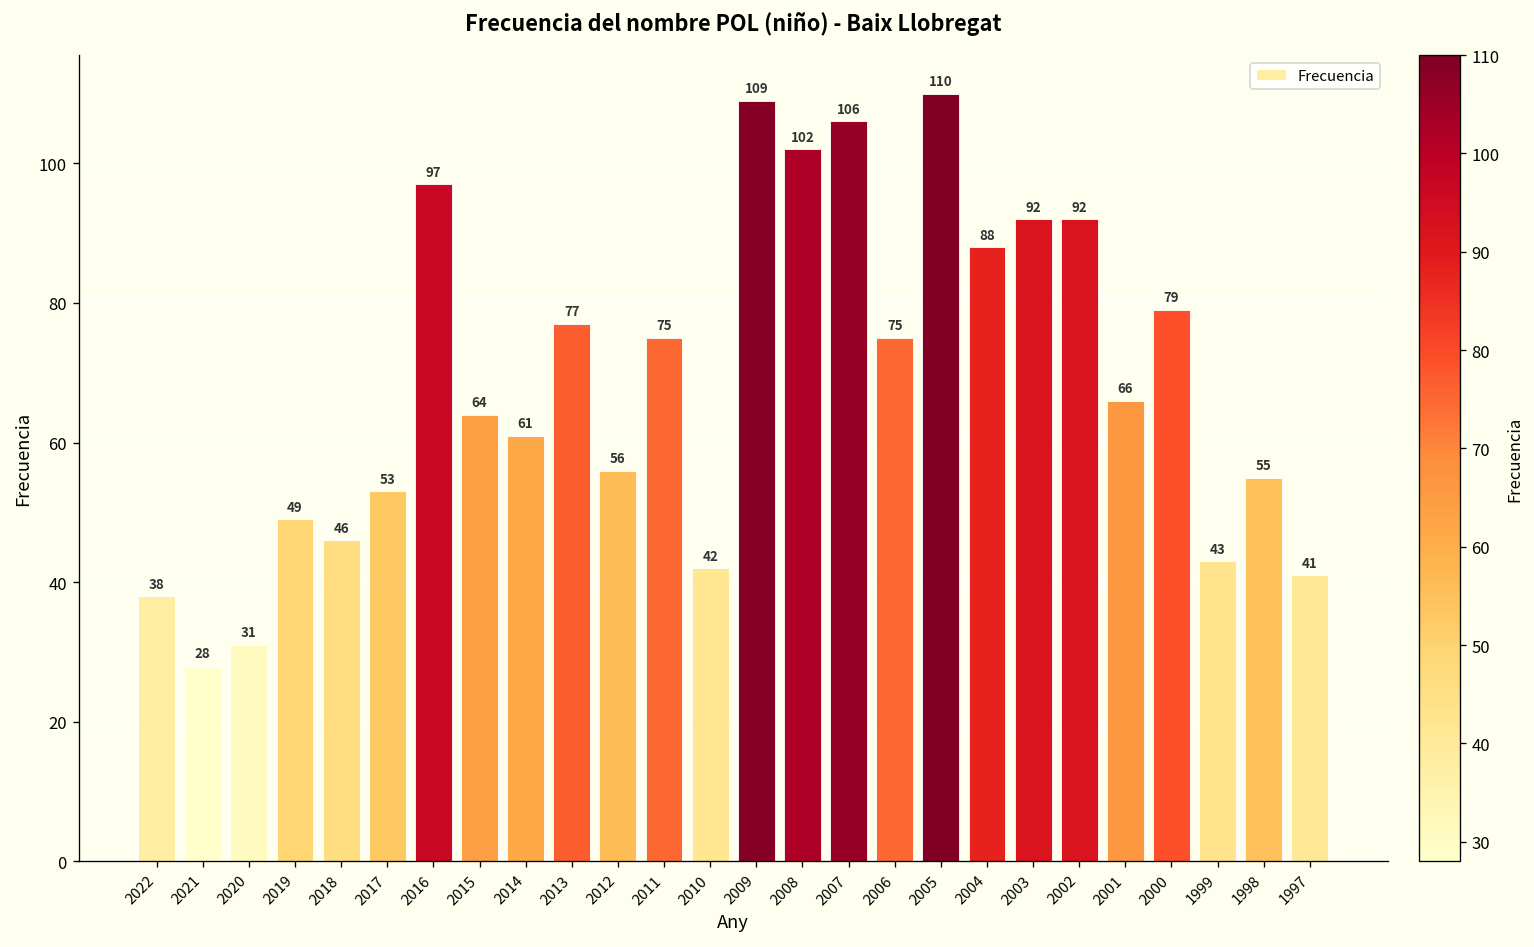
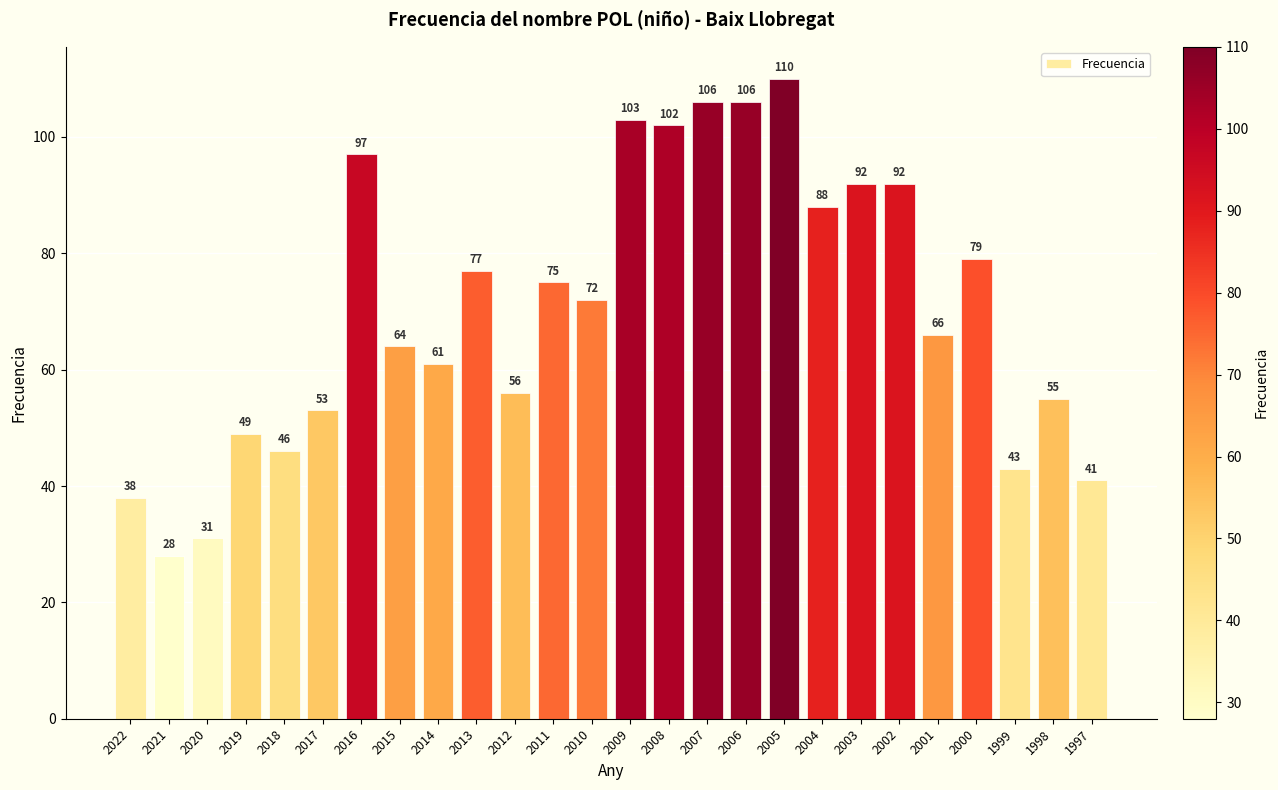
2010: 42 -> 72
2009: 109 -> 103
2006: 75 -> 106
